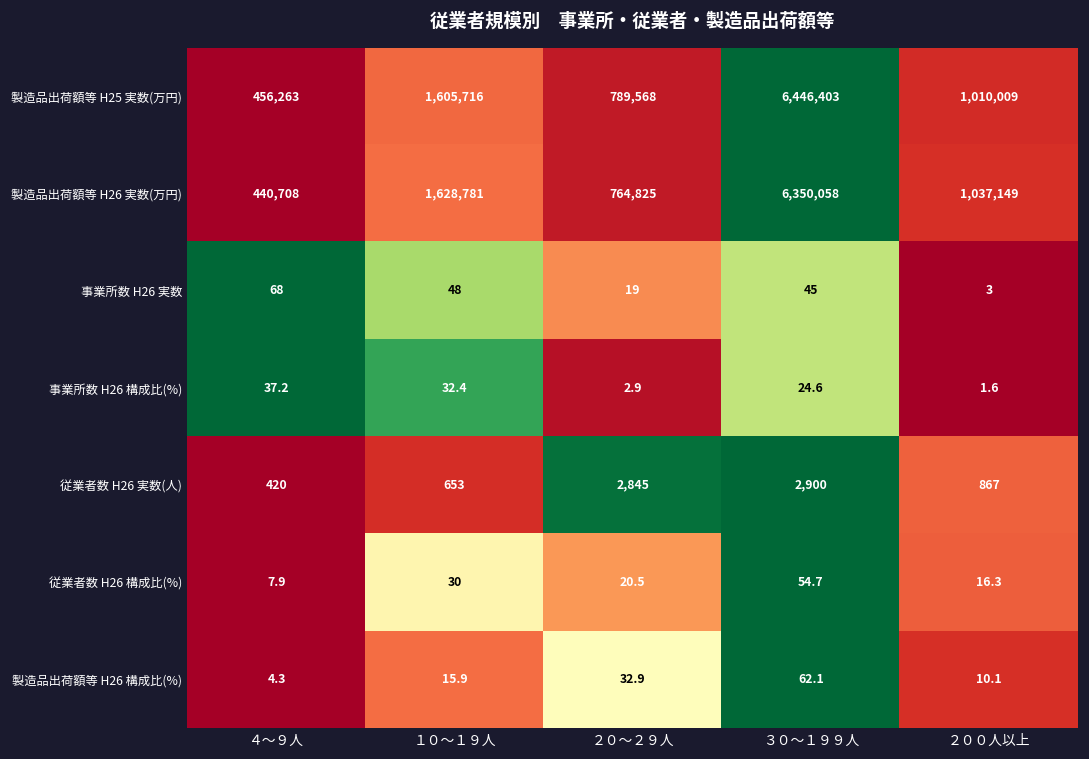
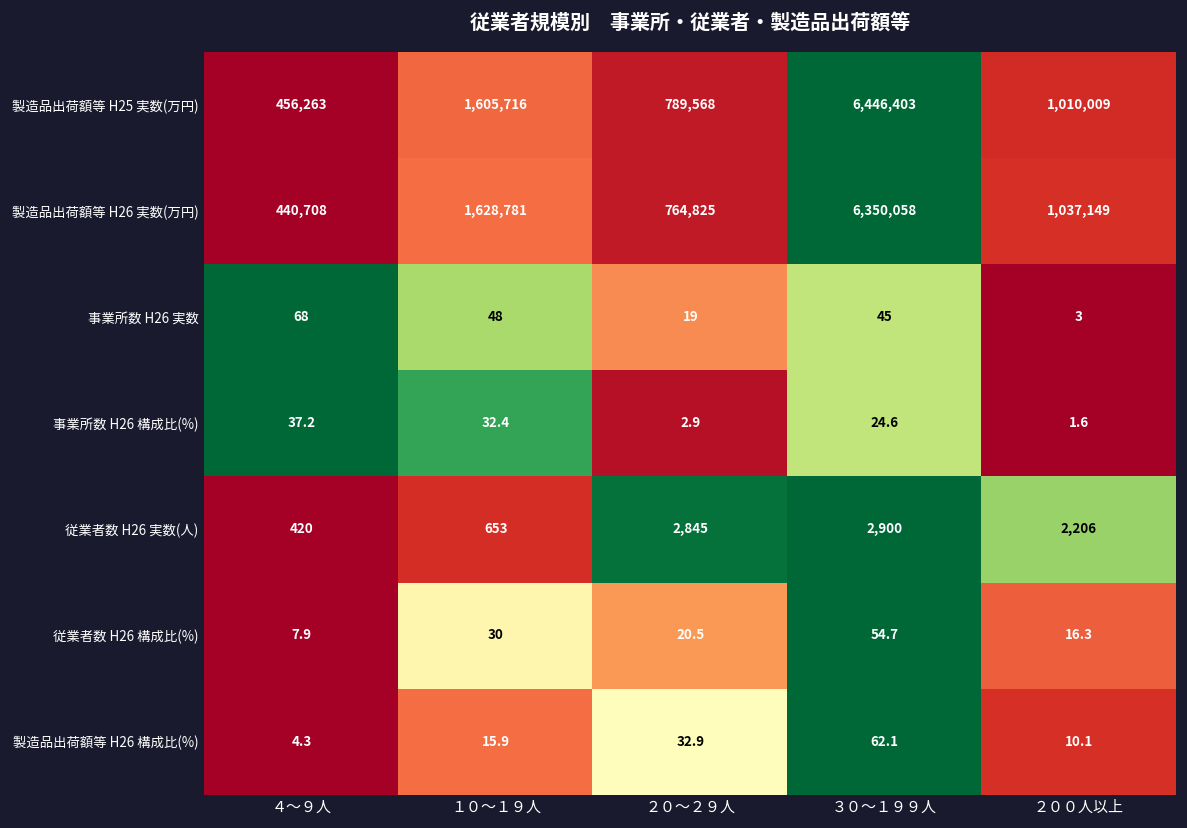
従業者数 H26 実数(人), ２００人以上: 867 -> 2,206
